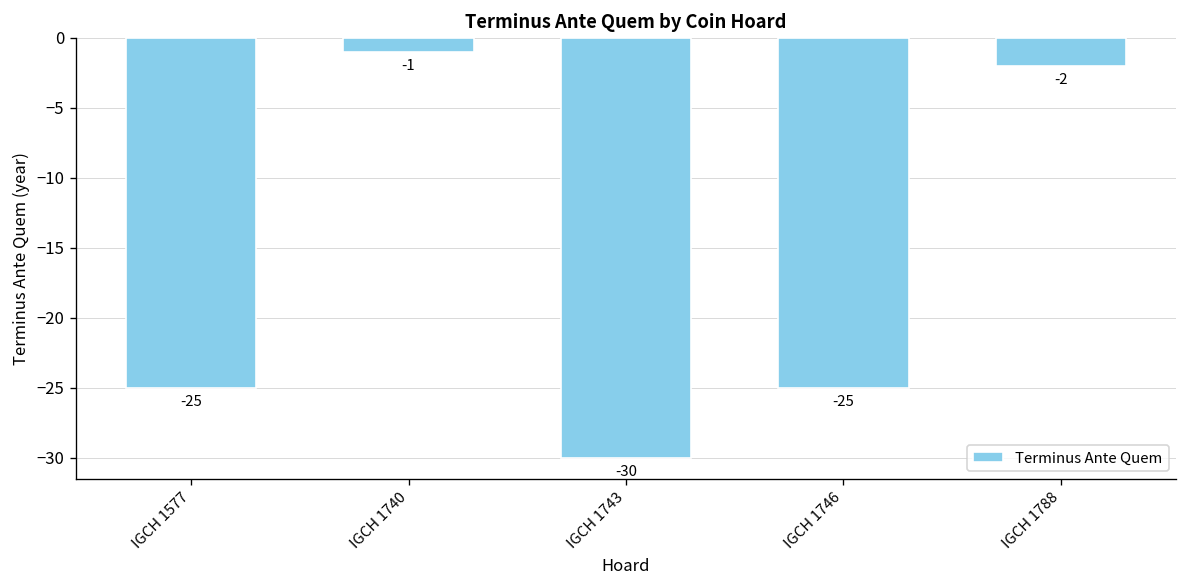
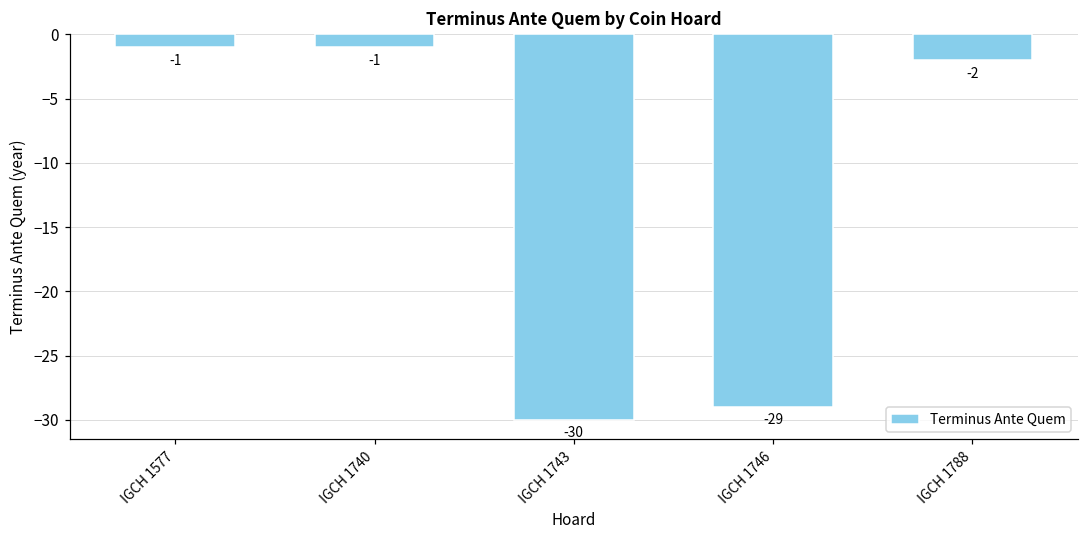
IGCH 1577: -25 -> -1
IGCH 1746: -25 -> -29
